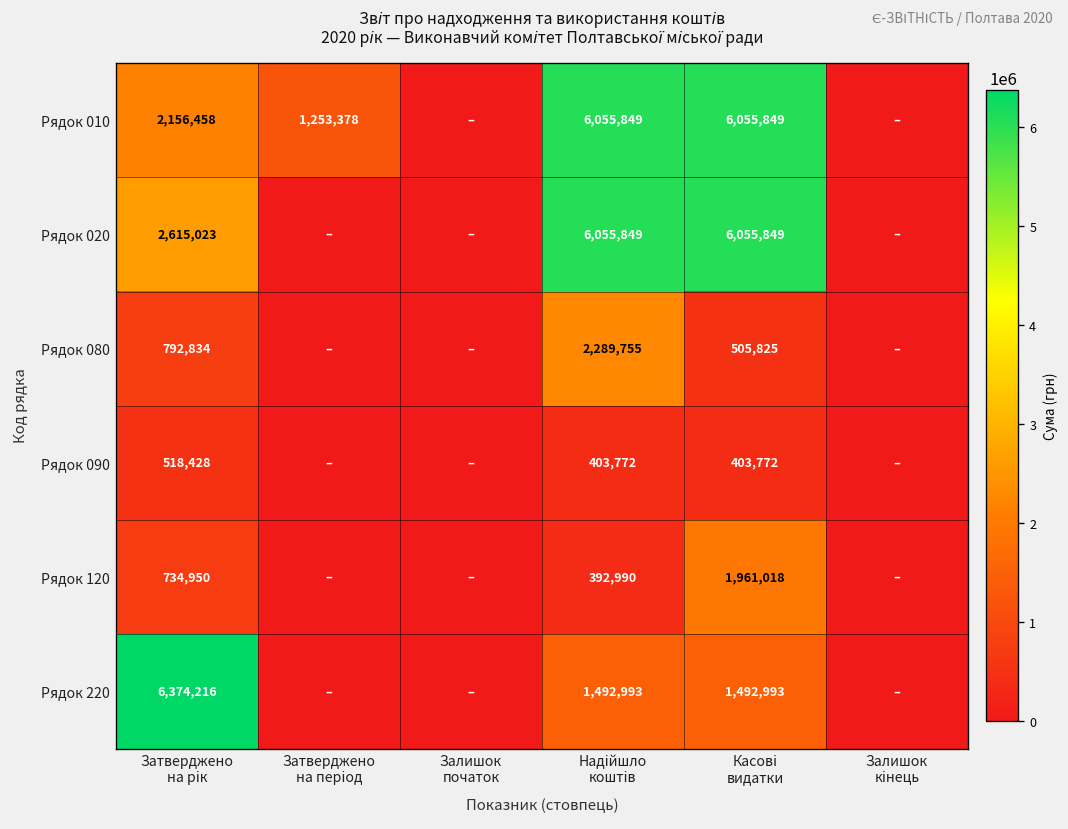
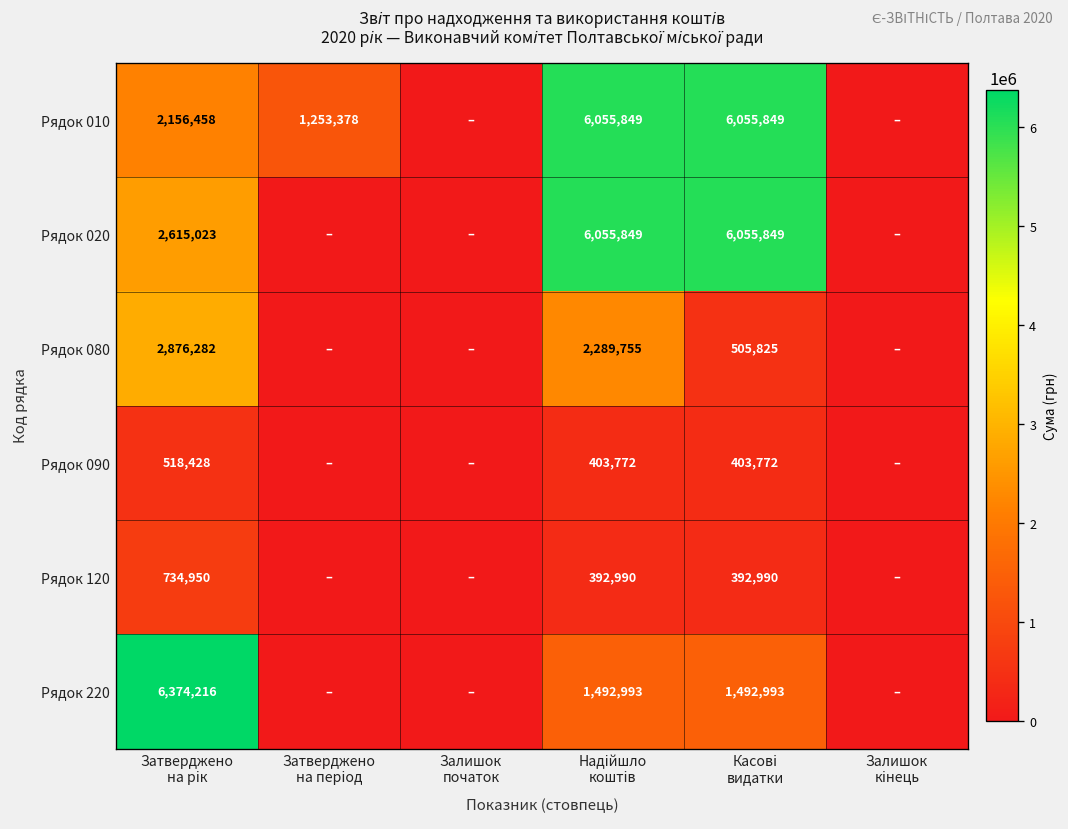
Рядок 080, Затверджено на рік: 792,834 -> 2,876,282
Рядок 120, Касові видатки: 1,961,018 -> 392,990
